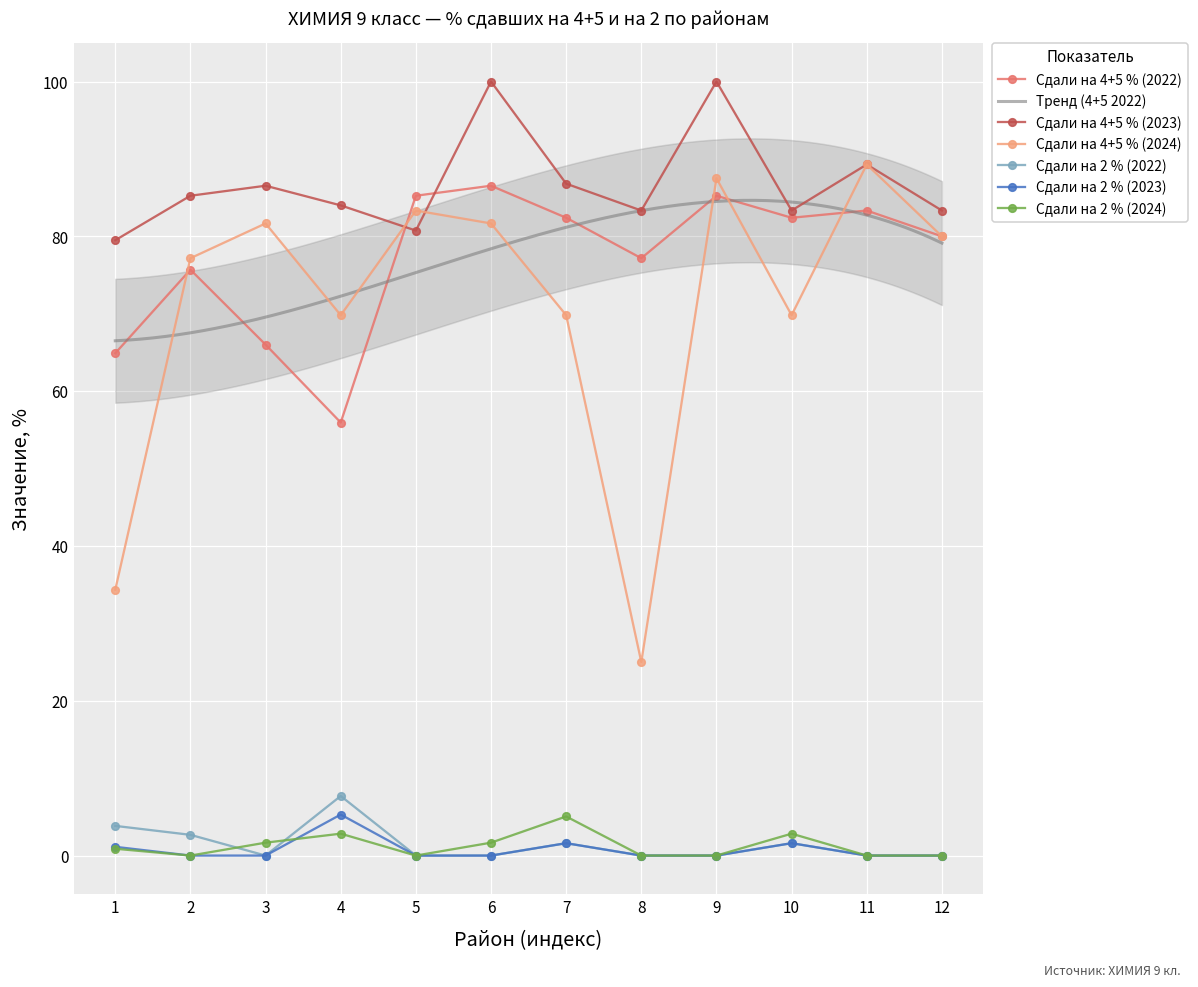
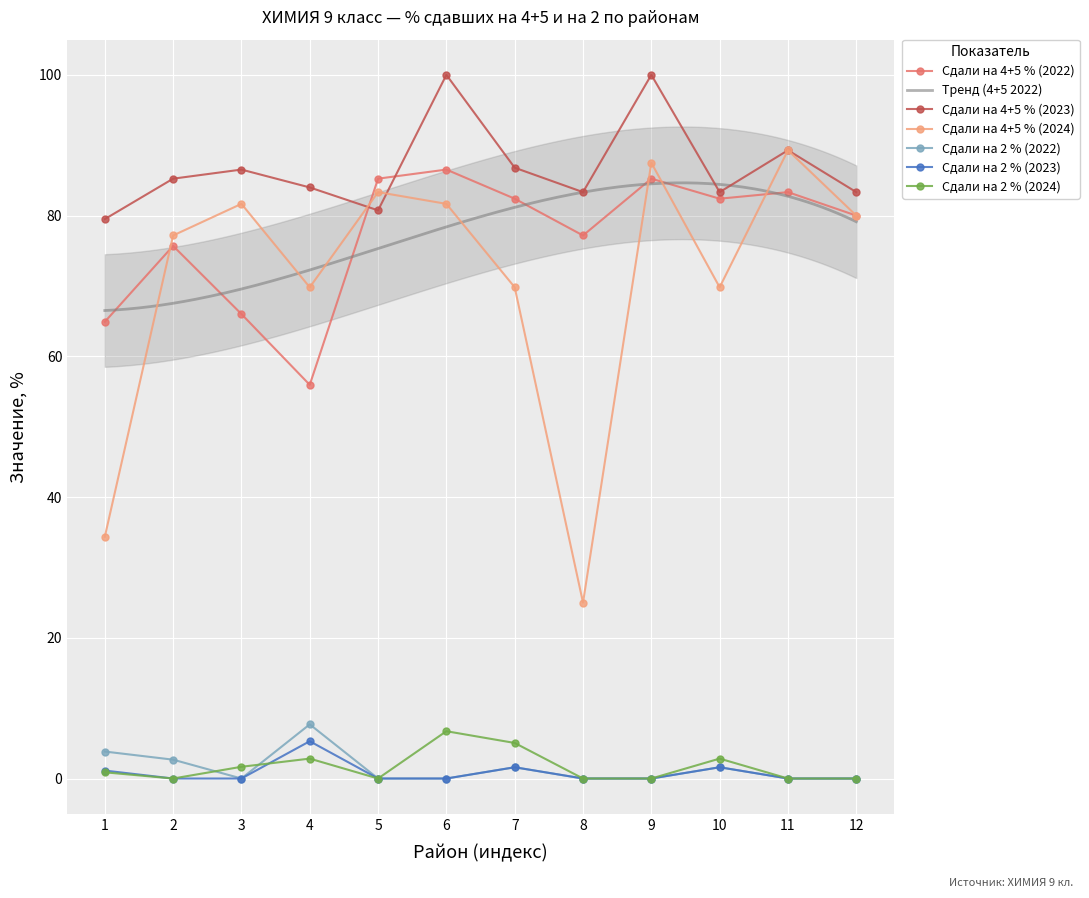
Сдали на 2 % (2024), 6: 2 -> 7
